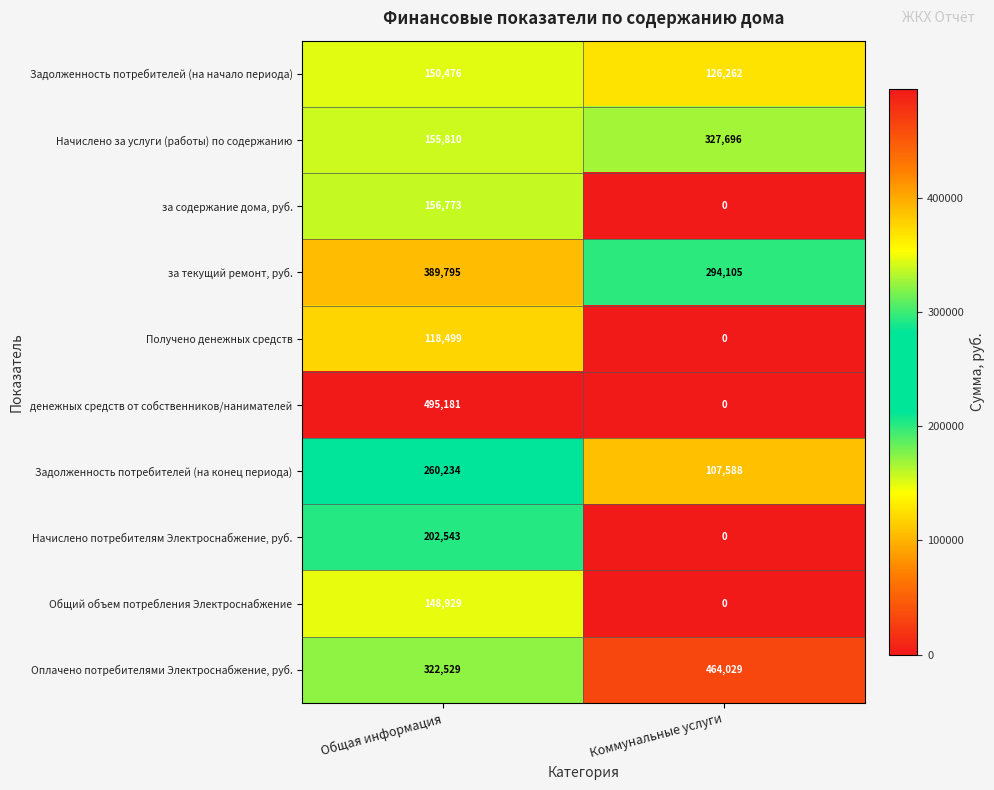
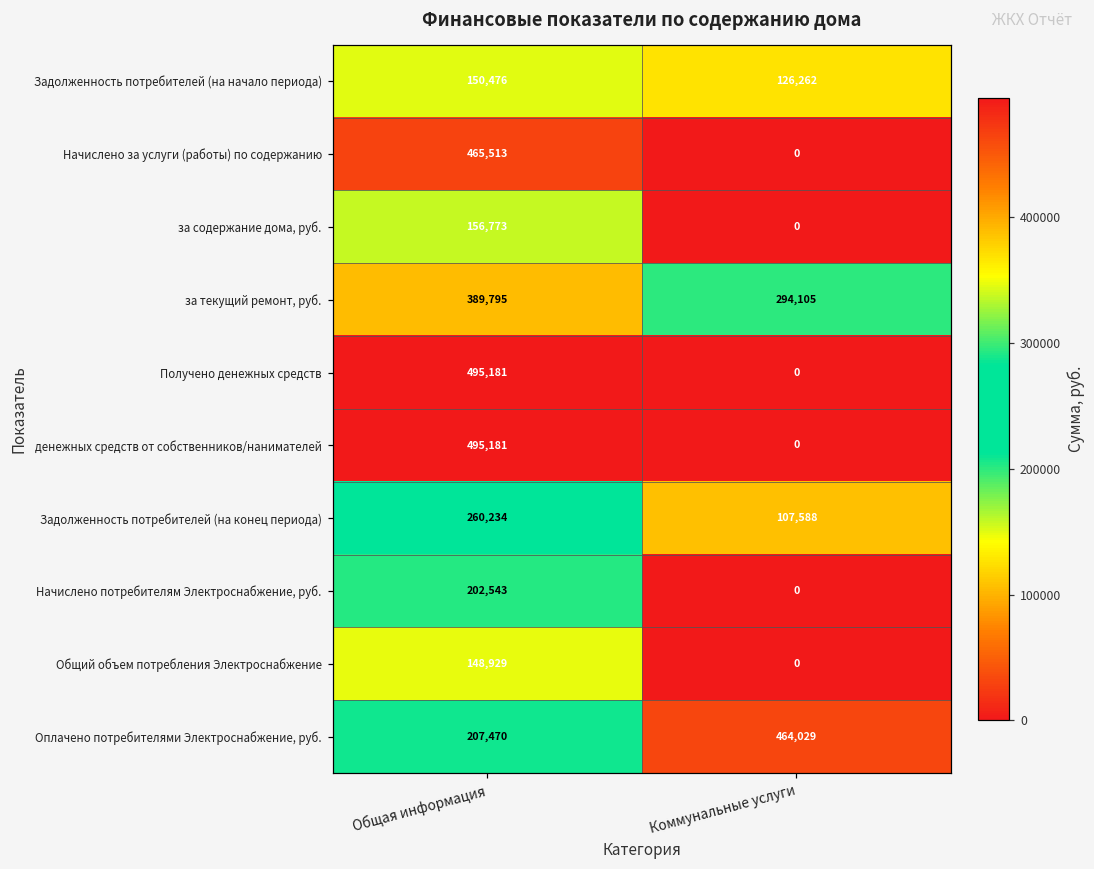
Начислено за услуги (работы) по содержанию, Общая информация: 155,810 -> 465,513
Начислено за услуги (работы) по содержанию, Коммунальные услуги: 327,696 -> 0
Получено денежных средств, Общая информация: 118,499 -> 495,181
Оплачено потребителями Электроснабжение, руб., Общая информация: 322,529 -> 207,470
